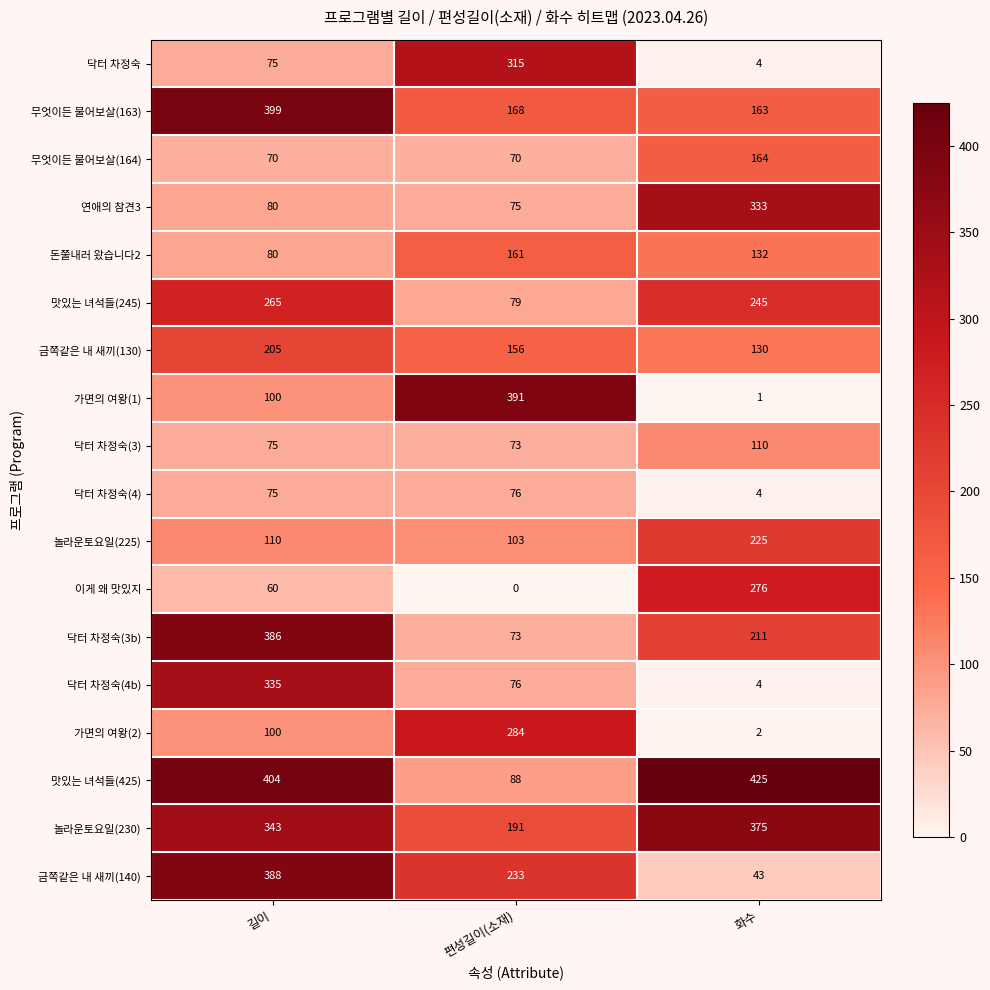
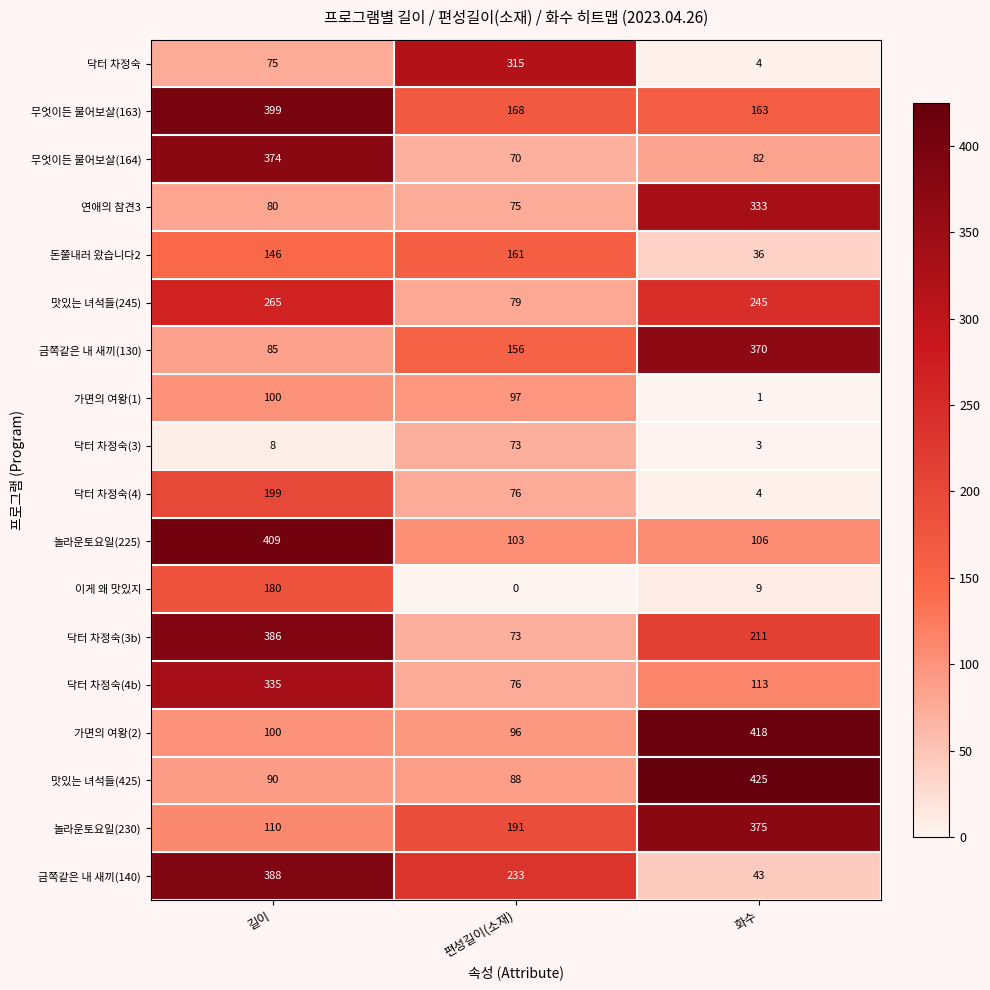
무엇이든 물어보살(164), 길이: 70 -> 374
무엇이든 물어보살(164), 화수: 164 -> 82
돈쭐내러 왔습니다2, 길이: 80 -> 146
돈쭐내러 왔습니다2, 화수: 132 -> 36
금쪽같은 내 새끼(130), 길이: 205 -> 85
금쪽같은 내 새끼(130), 화수: 130 -> 370
가면의 여왕(1), 편성길이(소재): 391 -> 97
닥터 차정숙(3), 길이: 75 -> 8
닥터 차정숙(3), 화수: 110 -> 3
닥터 차정숙(4), 길이: 75 -> 199
놀라운토요일(225), 길이: 110 -> 409
놀라운토요일(225), 화수: 225 -> 106
이게 왜 맛있지, 길이: 60 -> 180
이게 왜 맛있지, 화수: 276 -> 9
닥터 차정숙(4b), 화수: 4 -> 113
가면의 여왕(2), 편성길이(소재): 284 -> 96
가면의 여왕(2), 화수: 2 -> 418
맛있는 녀석들(425), 길이: 404 -> 90
놀라운토요일(230), 길이: 343 -> 110
